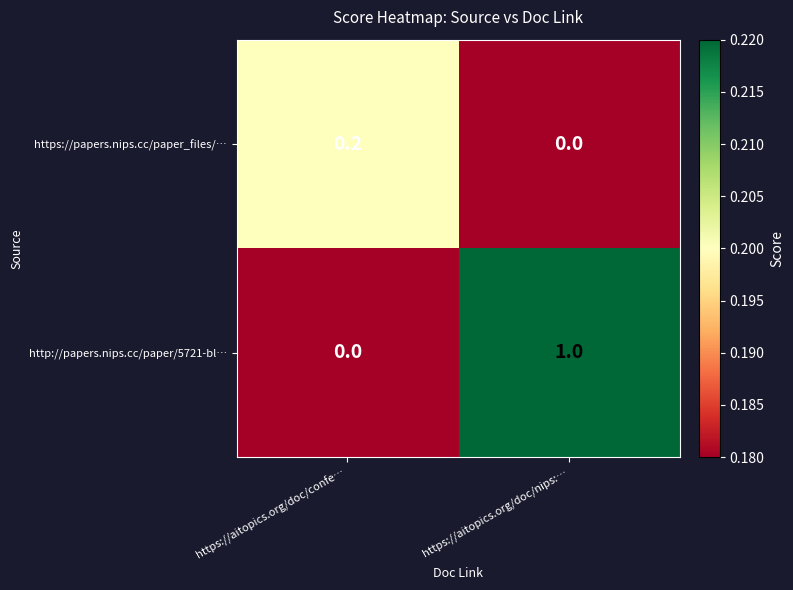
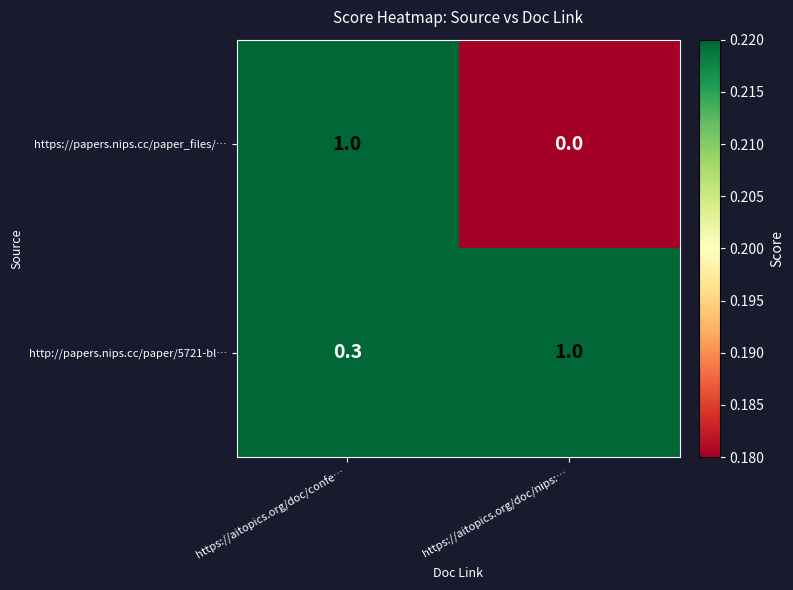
https://papers.nips.cc/paper_files/…, https://aitopics.org/doc/confe…: 0.2 -> 1.0
http://papers.nips.cc/paper/5721-bl…, https://aitopics.org/doc/confe…: 0.0 -> 0.3
